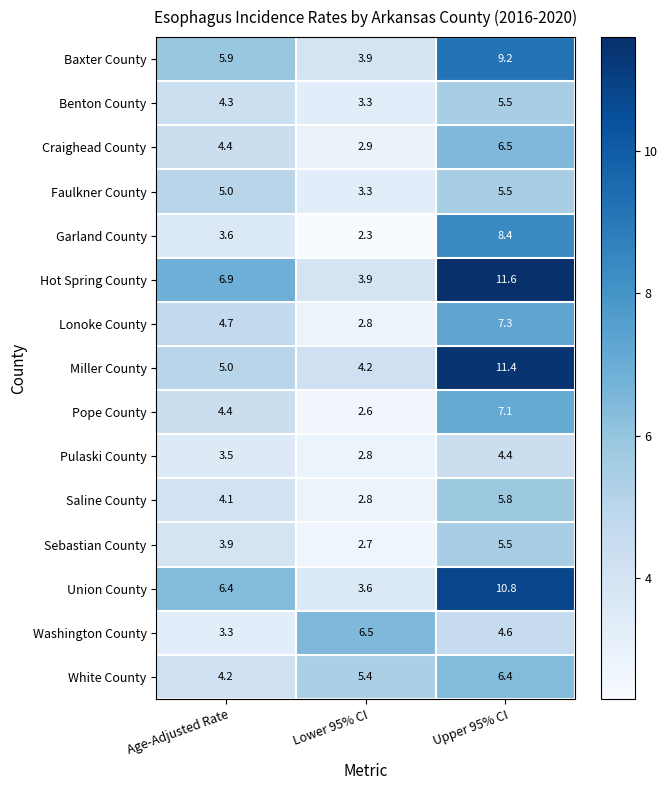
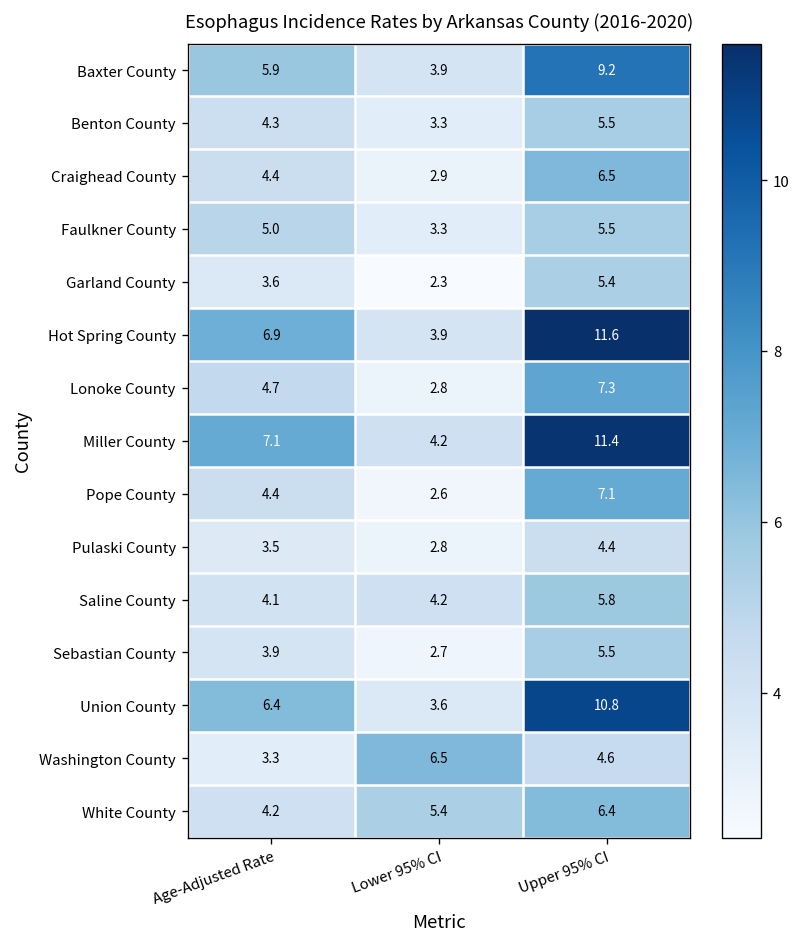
Garland County, Upper 95% CI: 8.4 -> 5.4
Miller County, Age-Adjusted Rate: 5.0 -> 7.1
Saline County, Lower 95% CI: 2.8 -> 4.2
